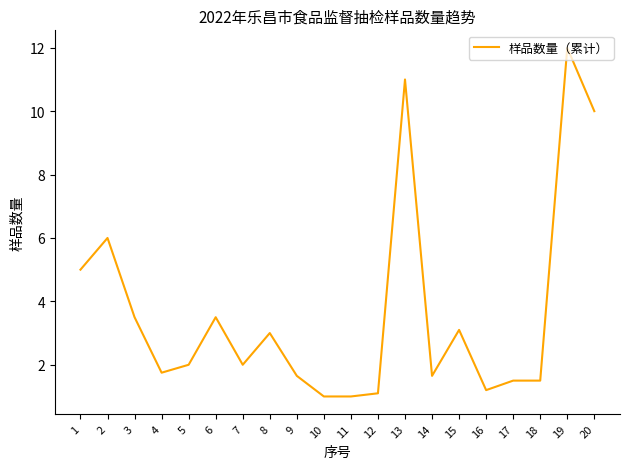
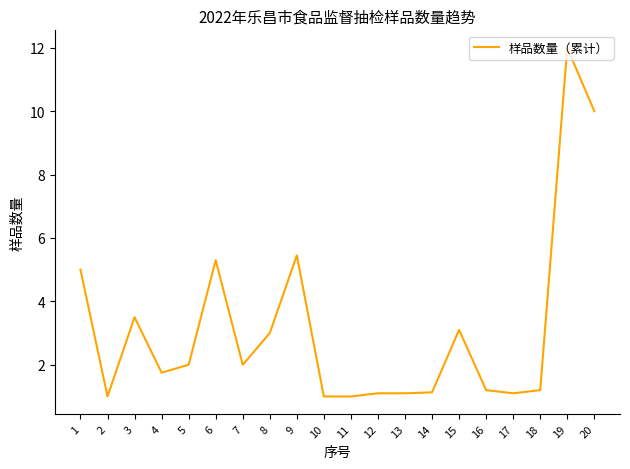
2: 6 -> 1
6: 3.5 -> 5.3
9: 1.7 -> 5.5
13: 11.0 -> 1.1
14: 1.7 -> 1.1
17: 1.5 -> 1.1
18: 1.5 -> 1.2
